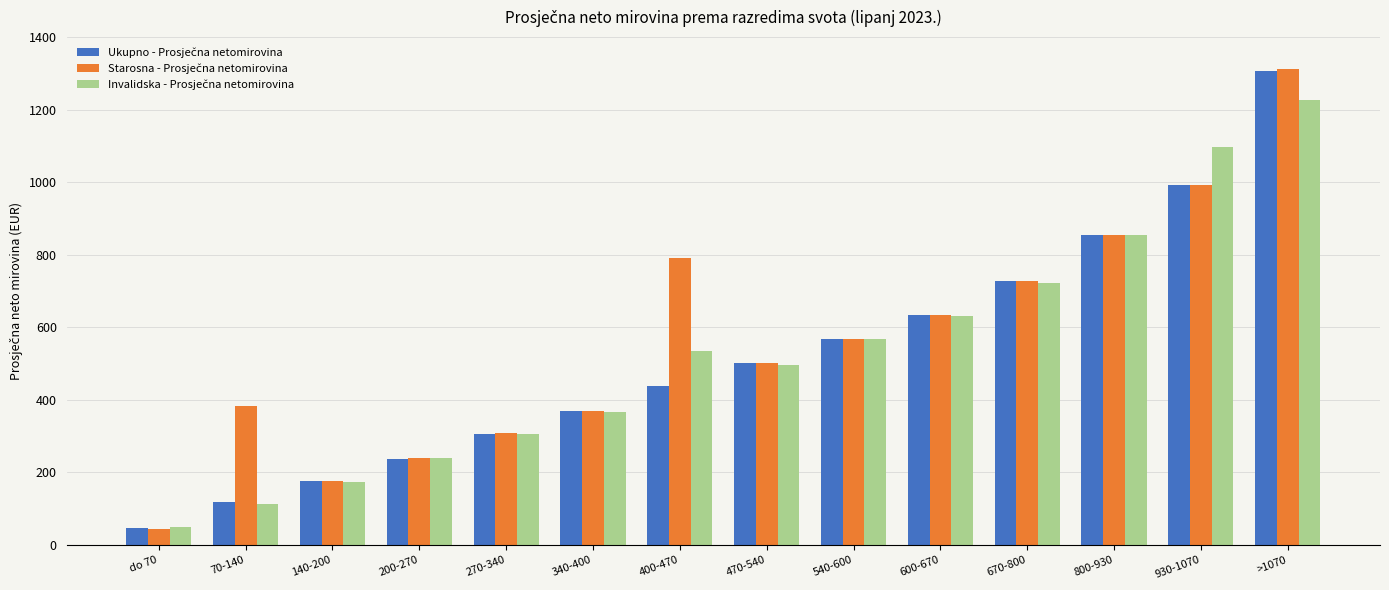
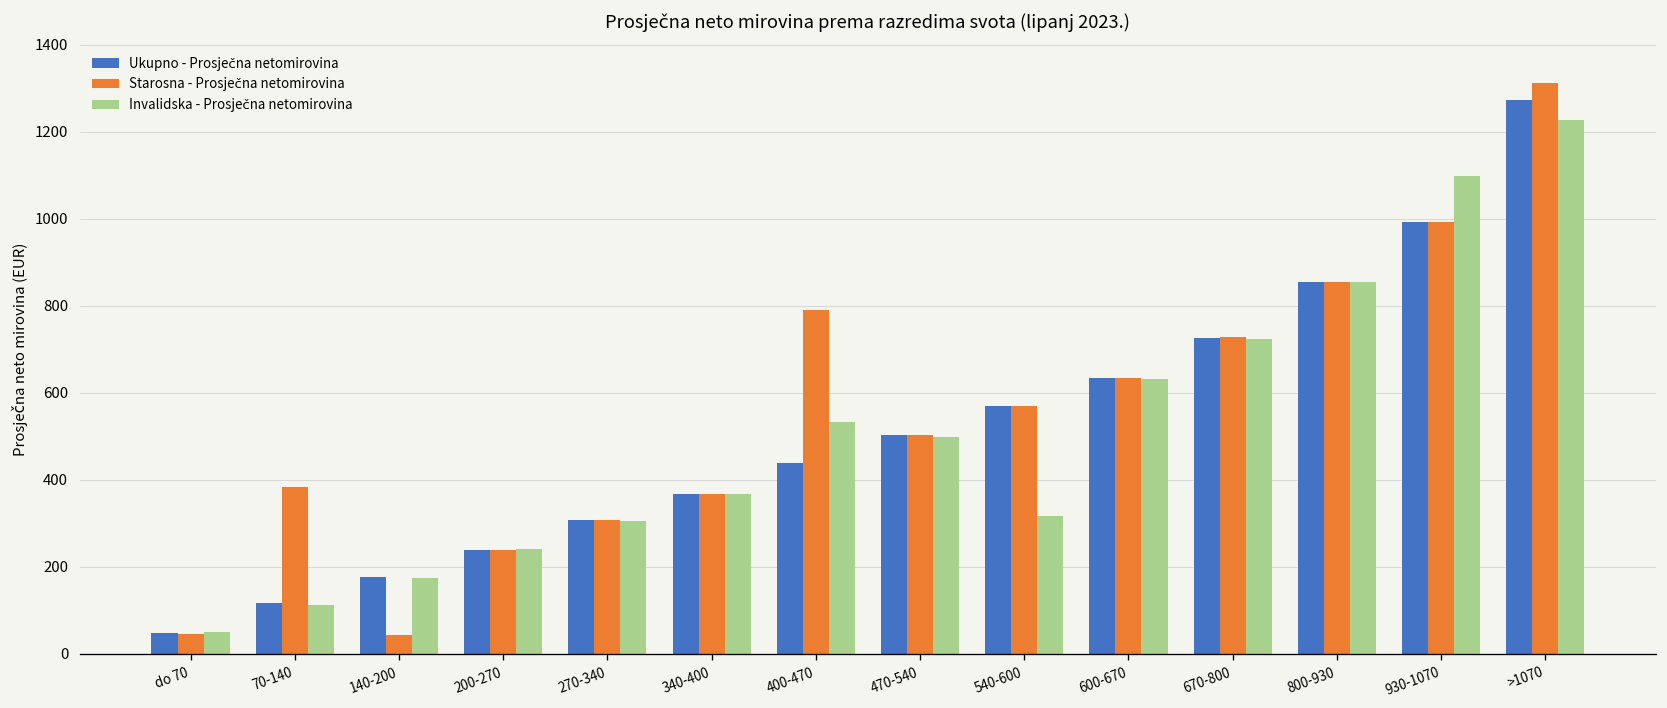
Starosna - Prosječna netomirovina, 140-200: 180 -> 40
Invalidska - Prosječna netomirovina, 540-600: 570 -> 320
Ukupno - Prosječna netomirovina, >1070: 1310 -> 1270
